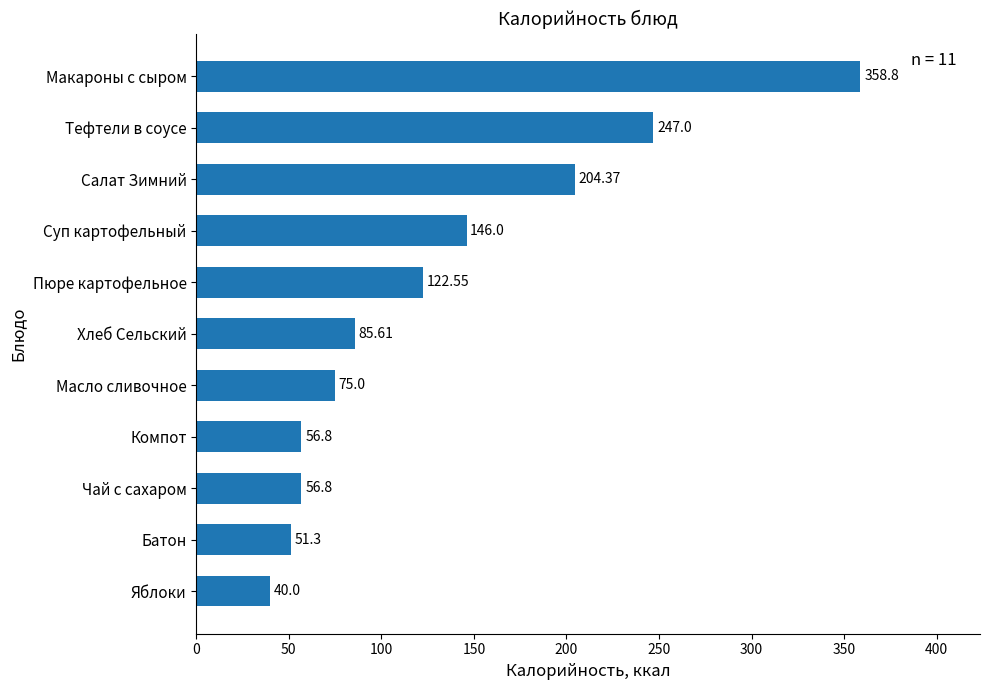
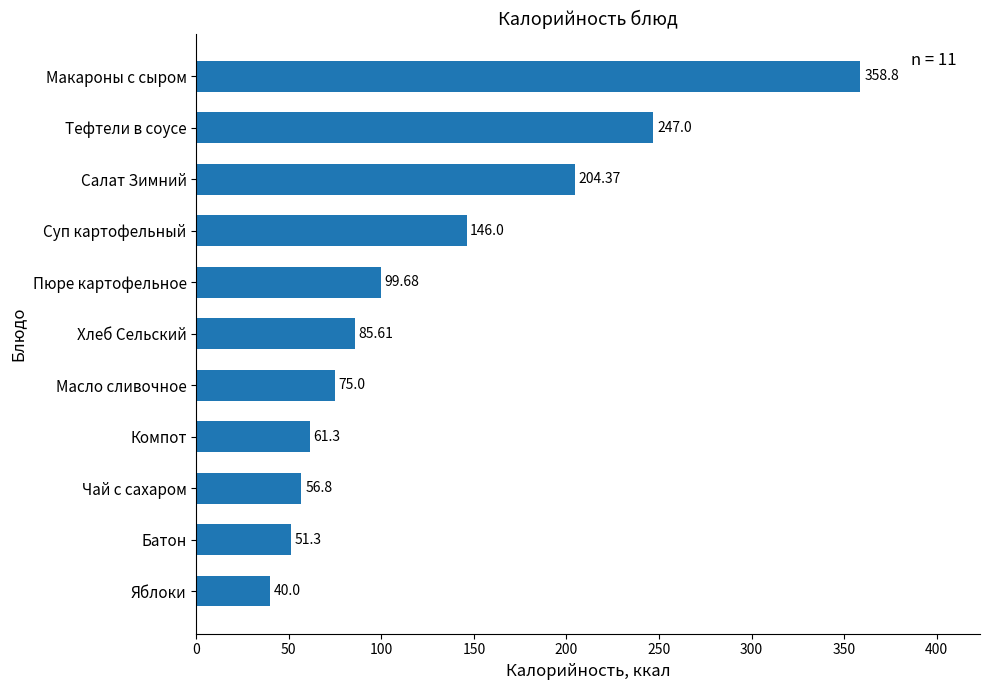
Пюре картофельное: 122.55 -> 99.68
Компот: 56.8 -> 61.3
